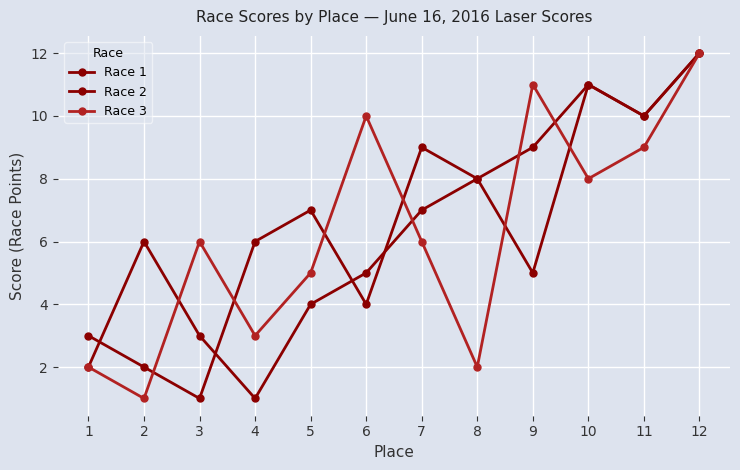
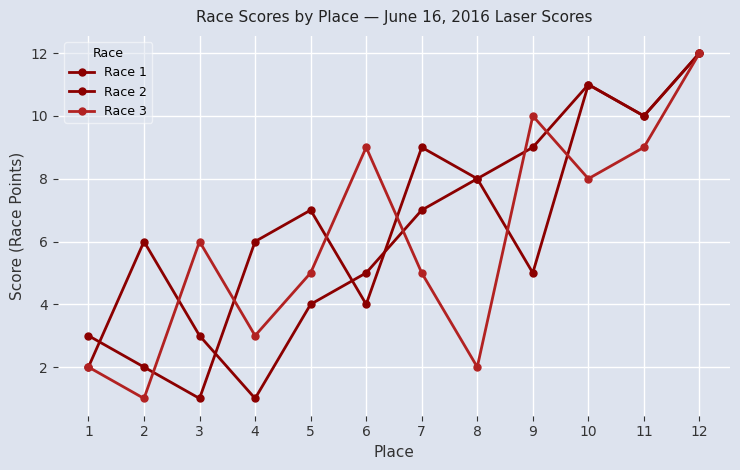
Race 3, 6: 10 -> 9
Race 3, 7: 6 -> 5
Race 3, 9: 11 -> 10
